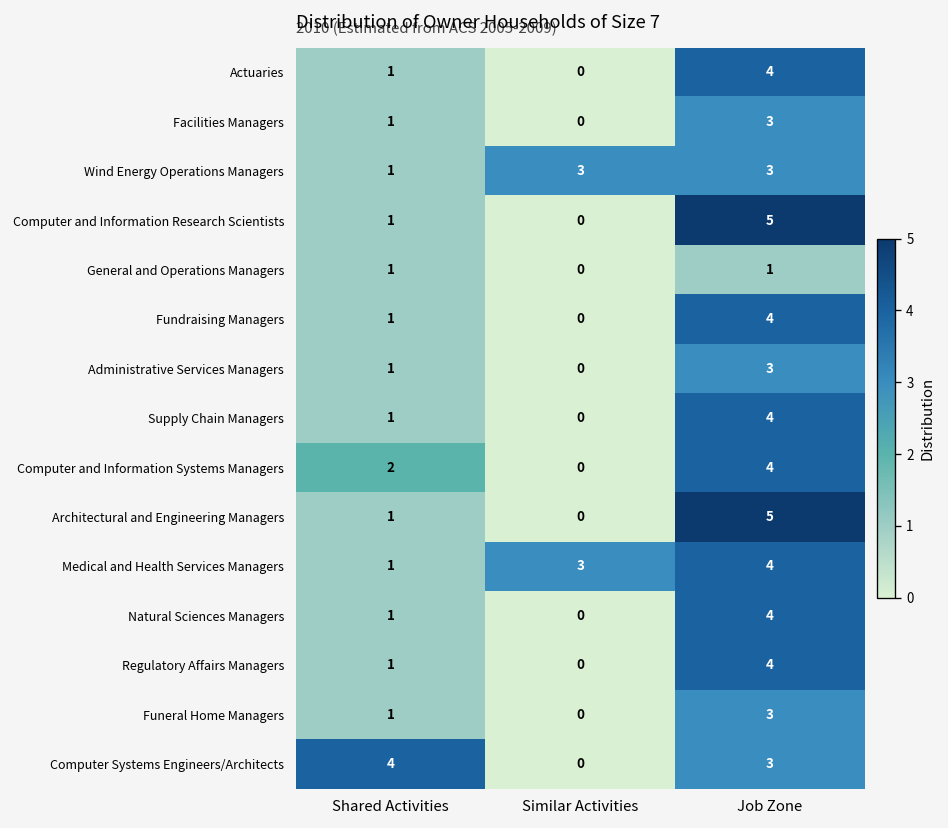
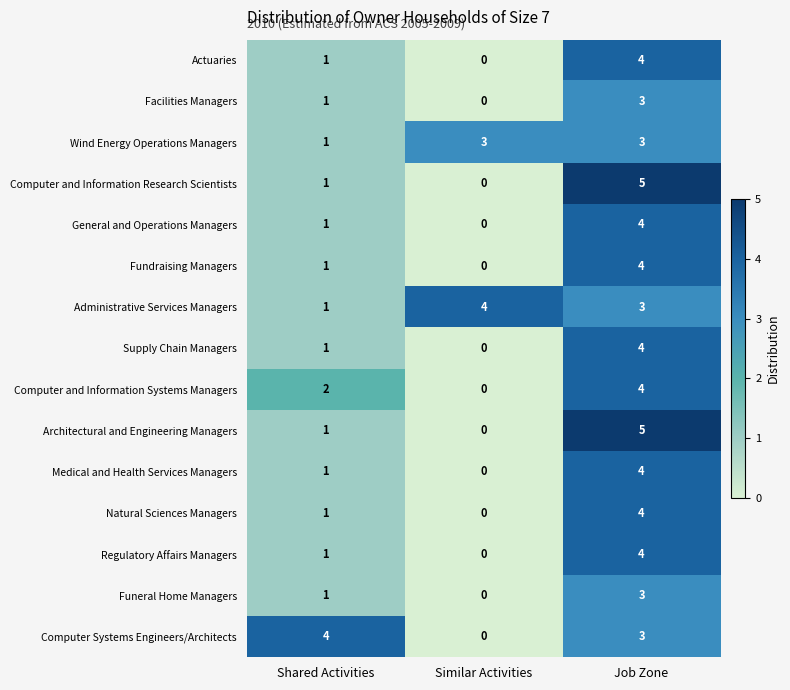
General and Operations Managers, Job Zone: 1 -> 4
Administrative Services Managers, Similar Activities: 0 -> 4
Medical and Health Services Managers, Similar Activities: 3 -> 0
